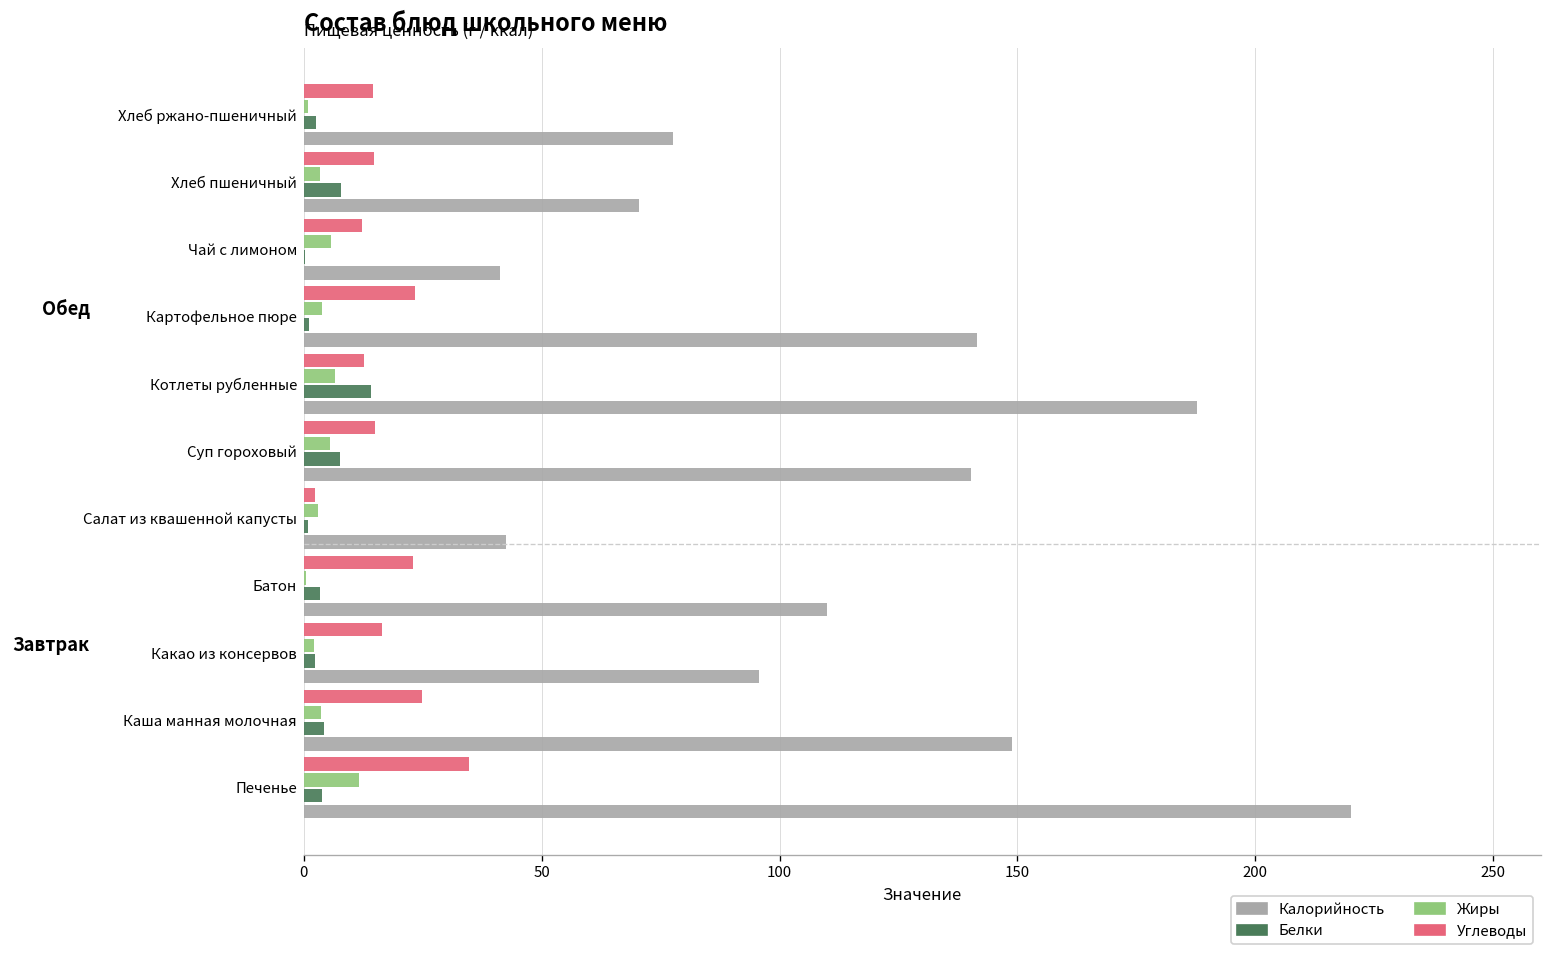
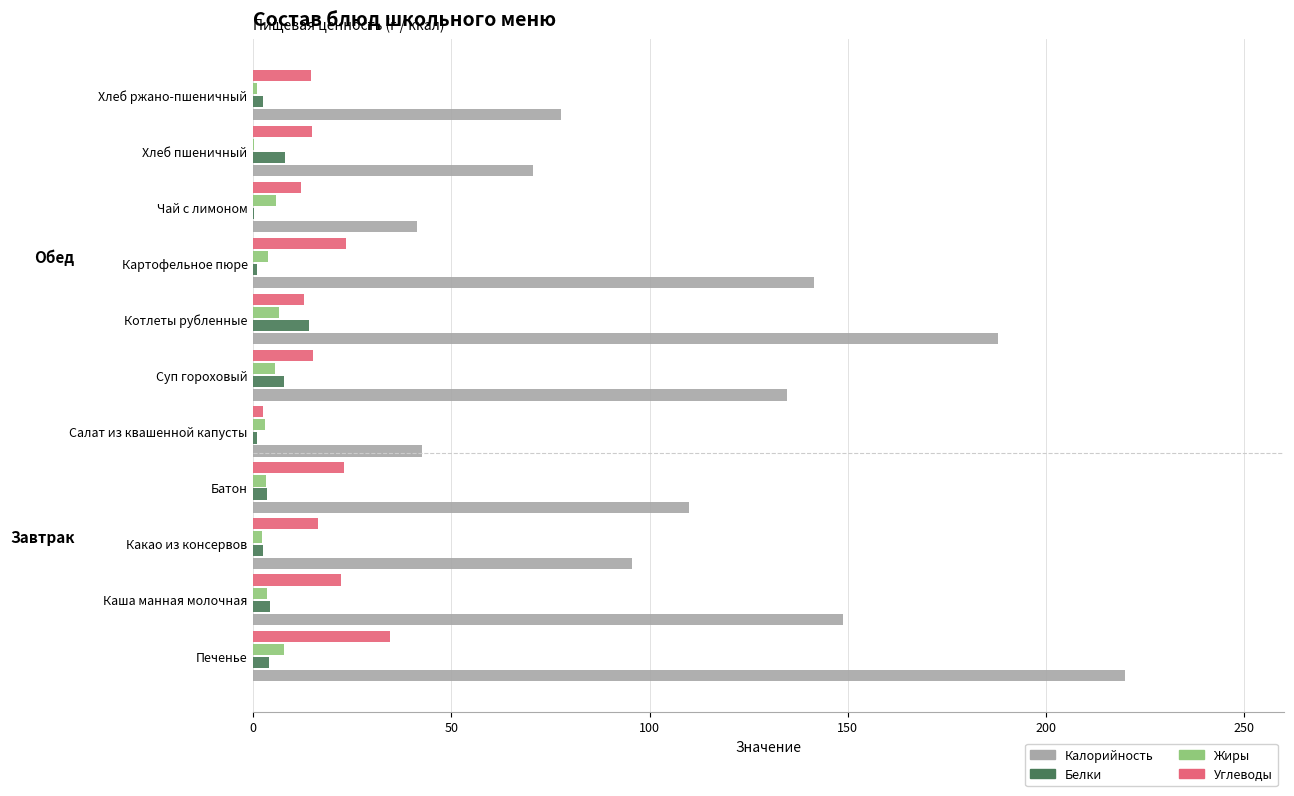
Жиры, Хлеб пшеничный: 3 -> 0
Калорийность, Суп гороховый: 140 -> 135
Жиры, Батон: 1 -> 3
Углеводы, Каша манная молочная: 25 -> 22
Жиры, Печенье: 12 -> 8
